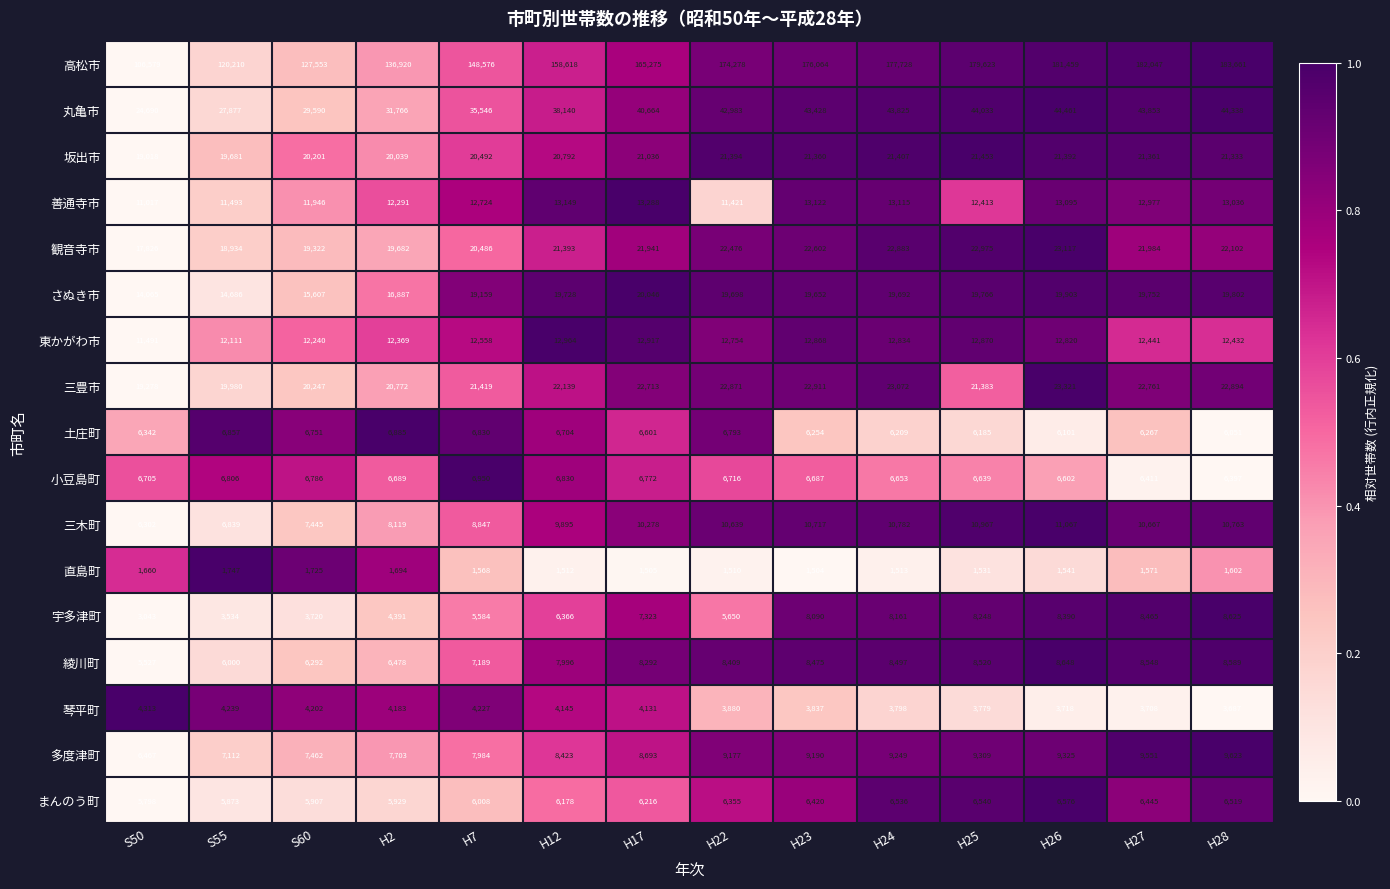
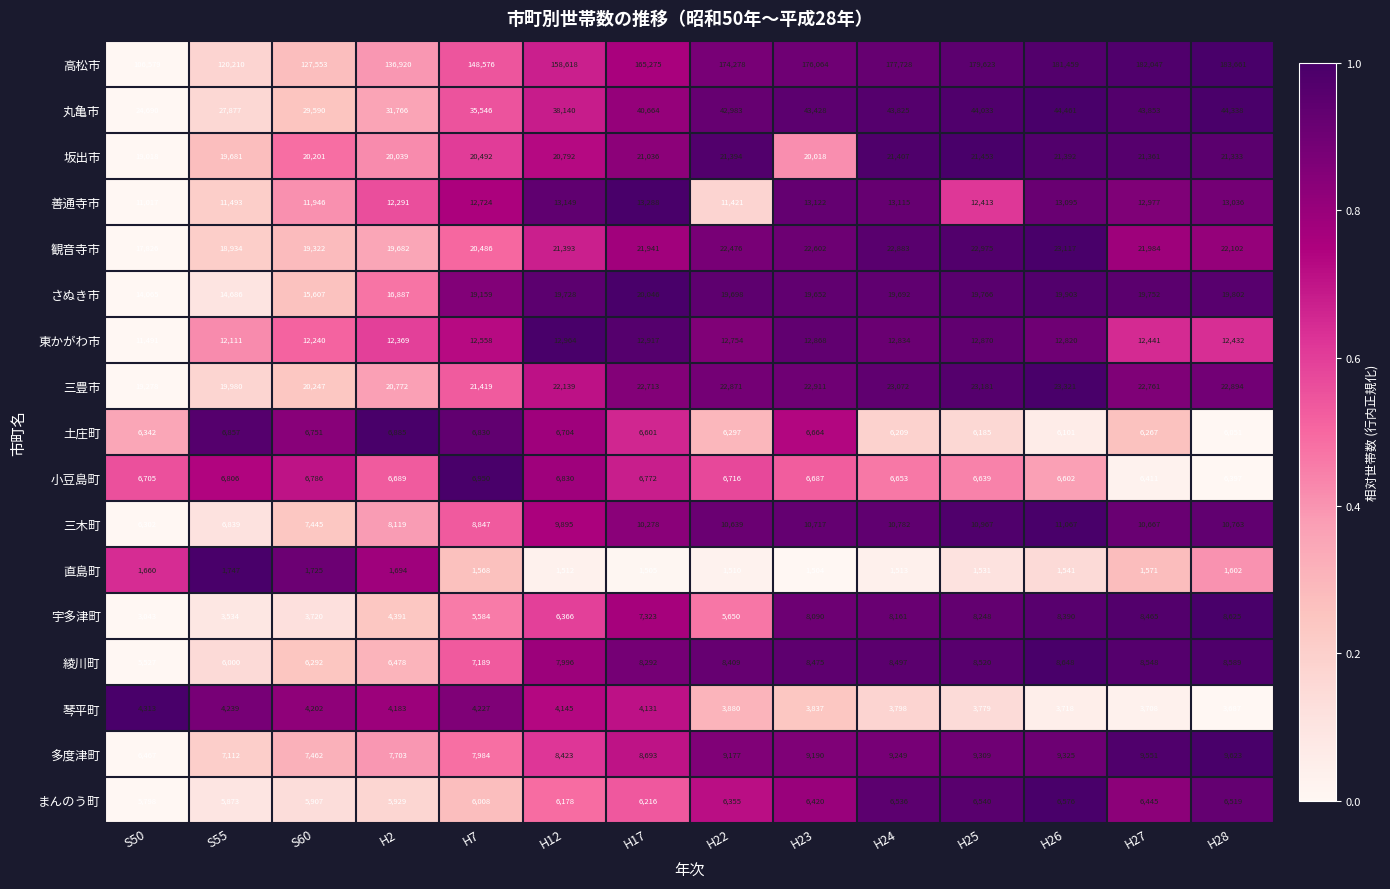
坂出市, H23: 21,360 -> 20,018
三豊市, H25: 21,383 -> 23,181
土庄町, H22: 6,793 -> 6,297
土庄町, H23: 6,254 -> 6,664
